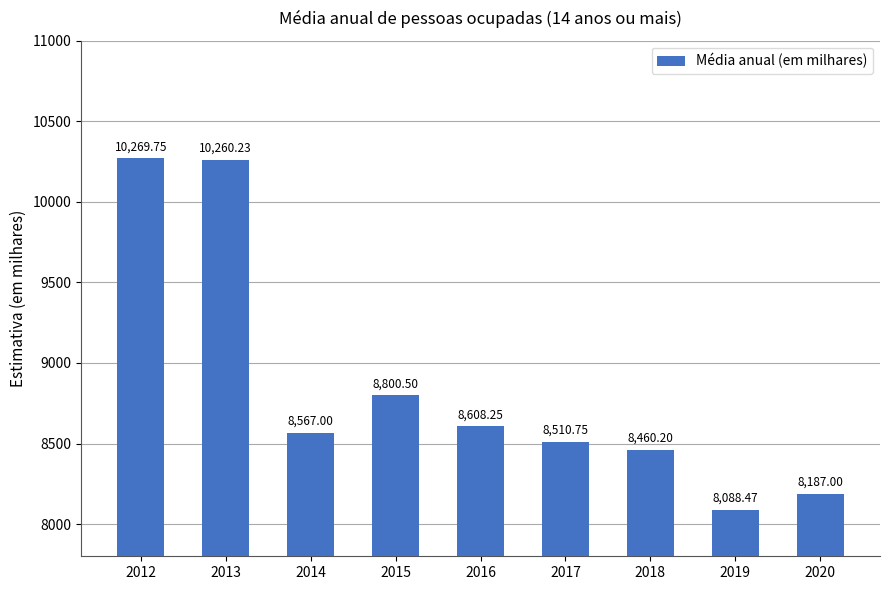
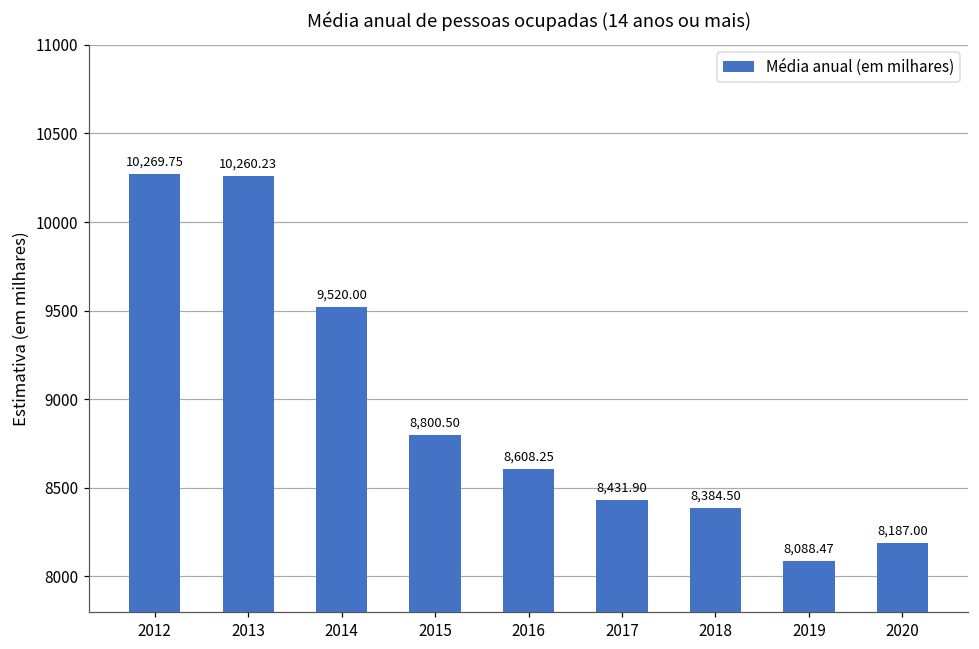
2014: 8,567.00 -> 9,520.00
2017: 8,510.75 -> 8,431.90
2018: 8,460.20 -> 8,384.50
